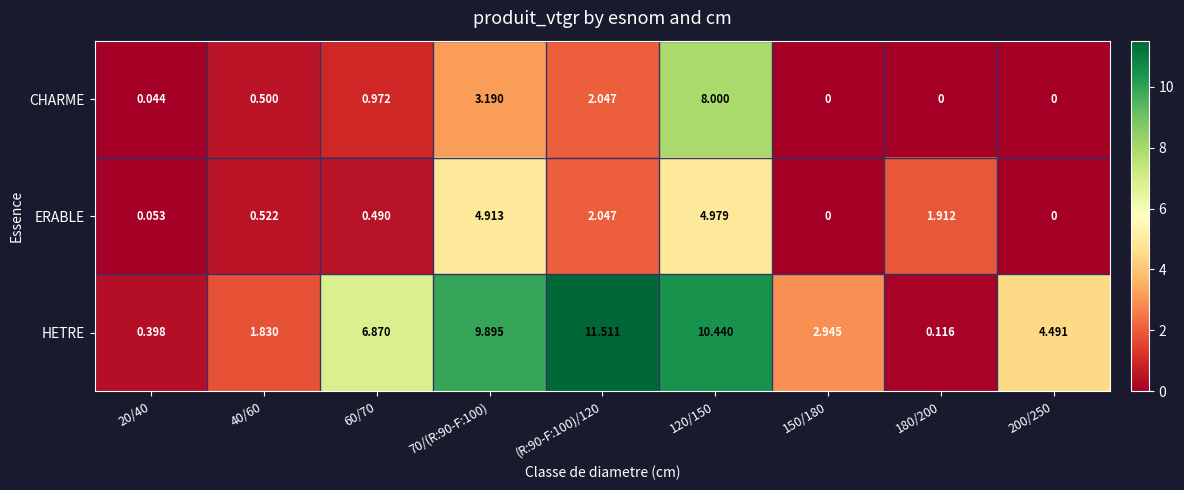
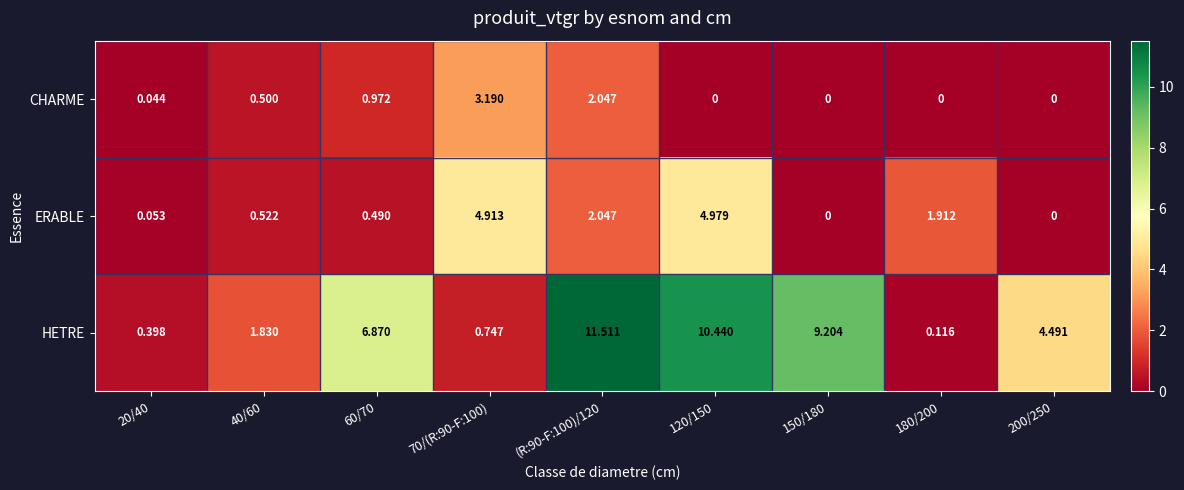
CHARME, 120/150: 8.000 -> 0
HETRE, 70/(R:90-F:100): 9.895 -> 0.747
HETRE, 150/180: 2.945 -> 9.204
